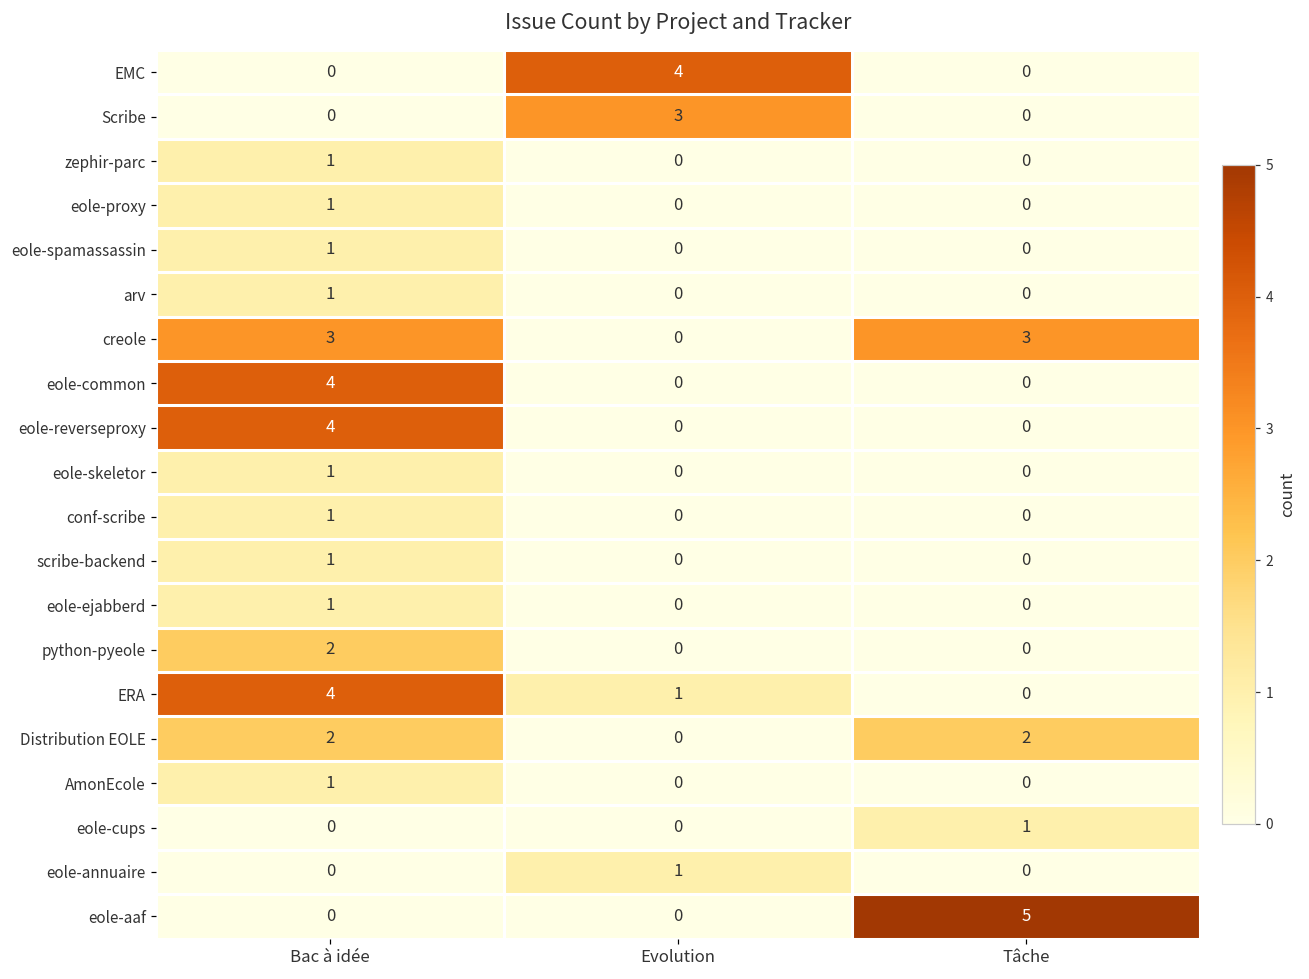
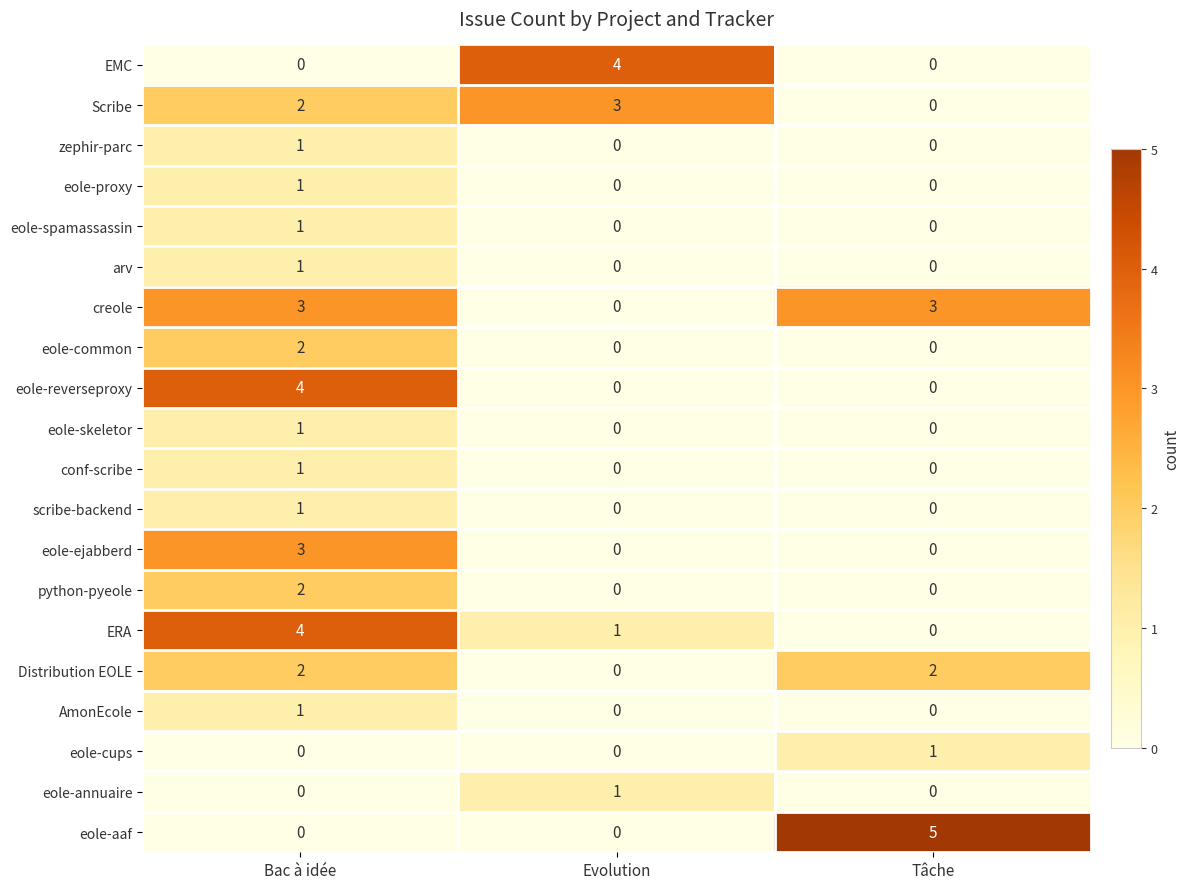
Scribe, Bac à idée: 0 -> 2
eole-common, Bac à idée: 4 -> 2
eole-ejabberd, Bac à idée: 1 -> 3
